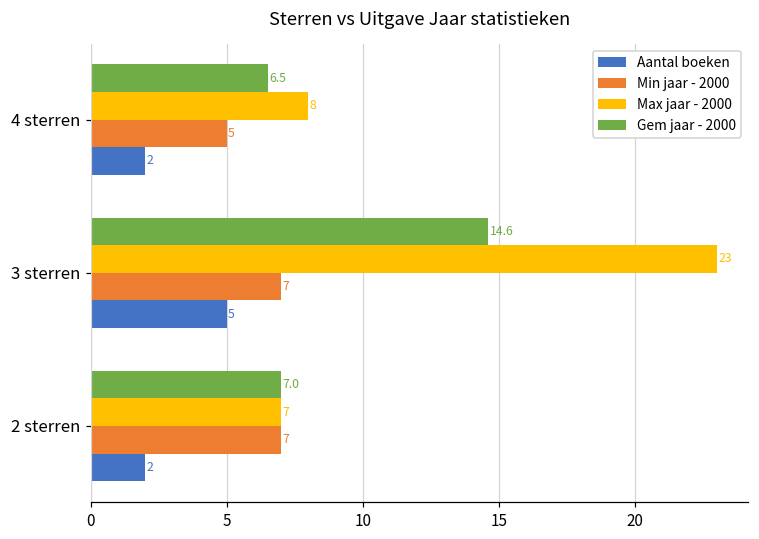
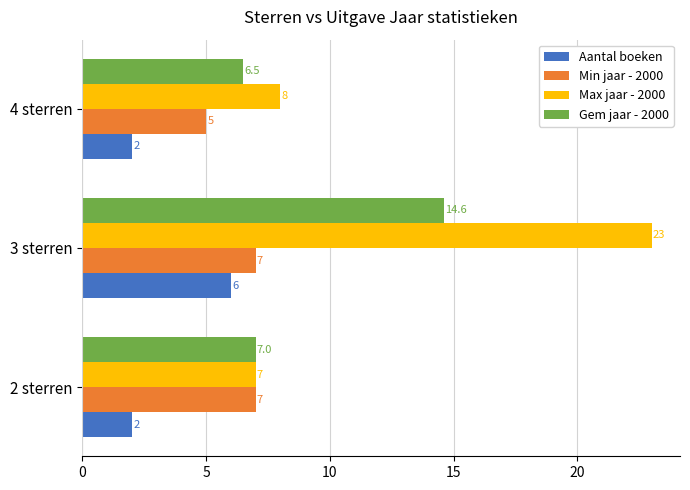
Aantal boeken, 3 sterren: 5 -> 6
